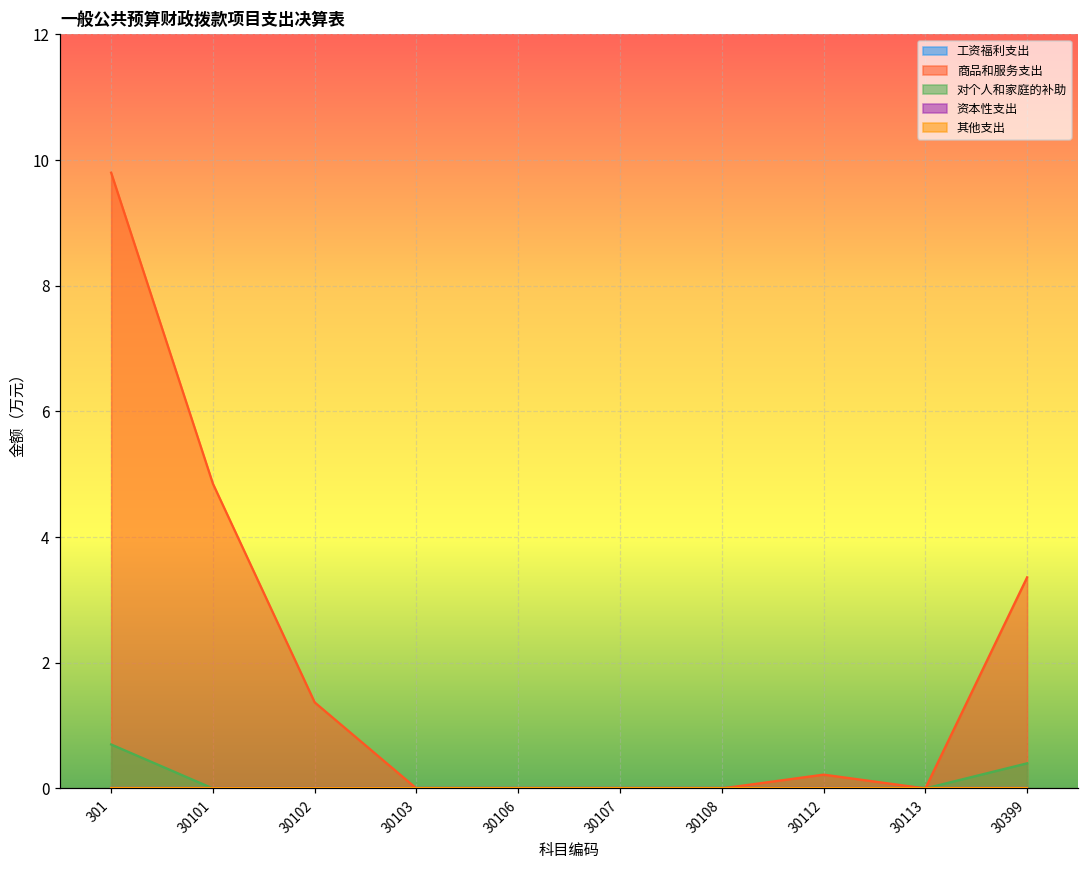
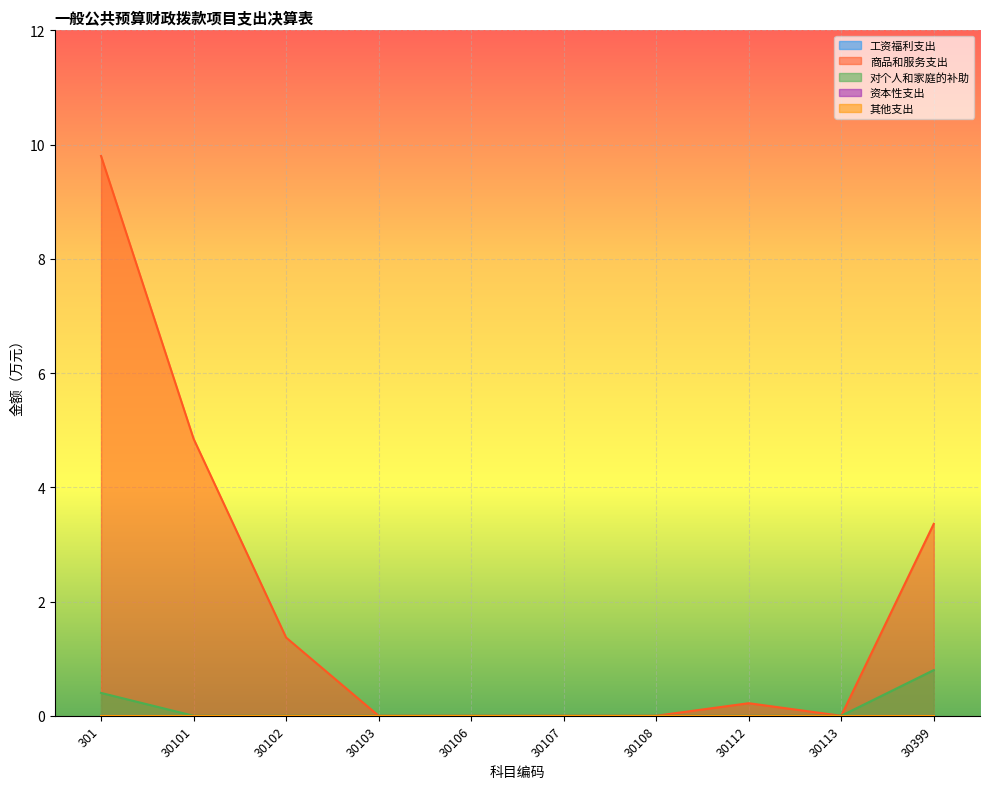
对个人和家庭的补助, 301: 0.7 -> 0.4
对个人和家庭的补助, 30399: 0.4 -> 0.8
